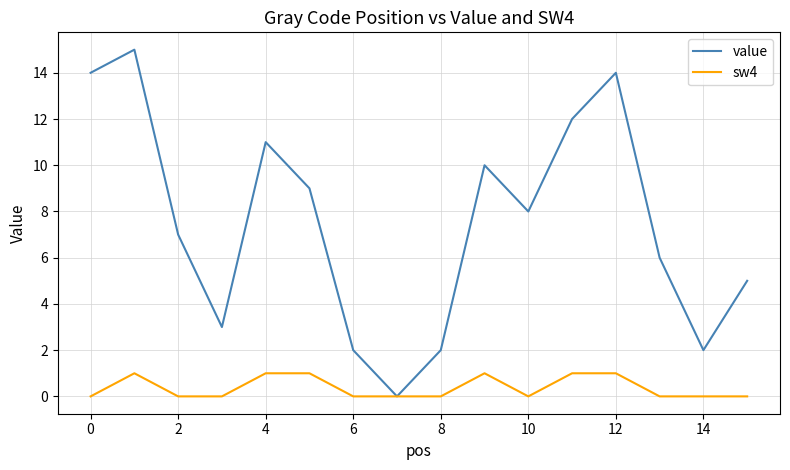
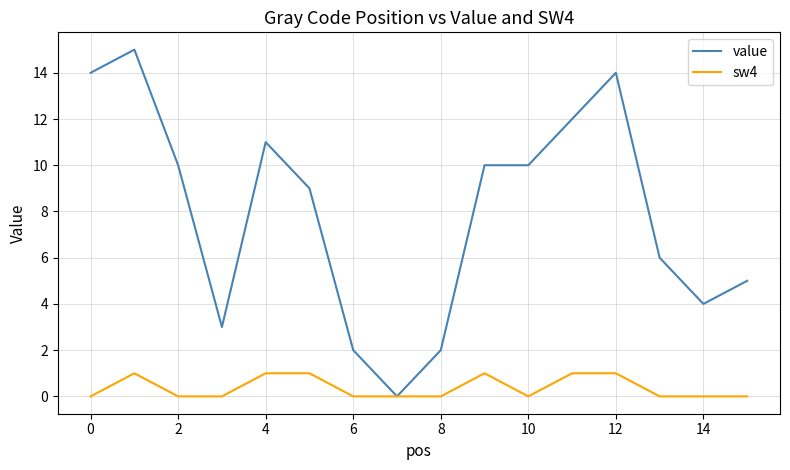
value, 2: 7 -> 10
value, 10: 8 -> 10
value, 14: 2 -> 4
